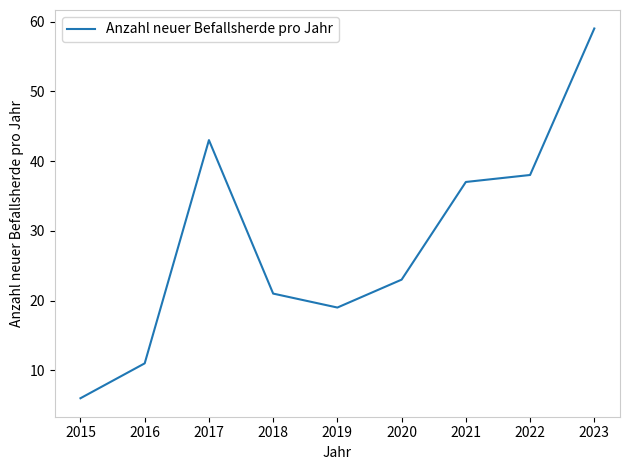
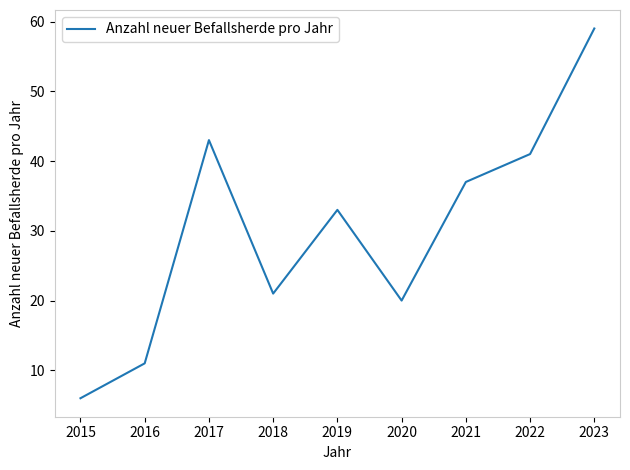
2019: 19 -> 33
2020: 23 -> 20
2022: 38 -> 41
